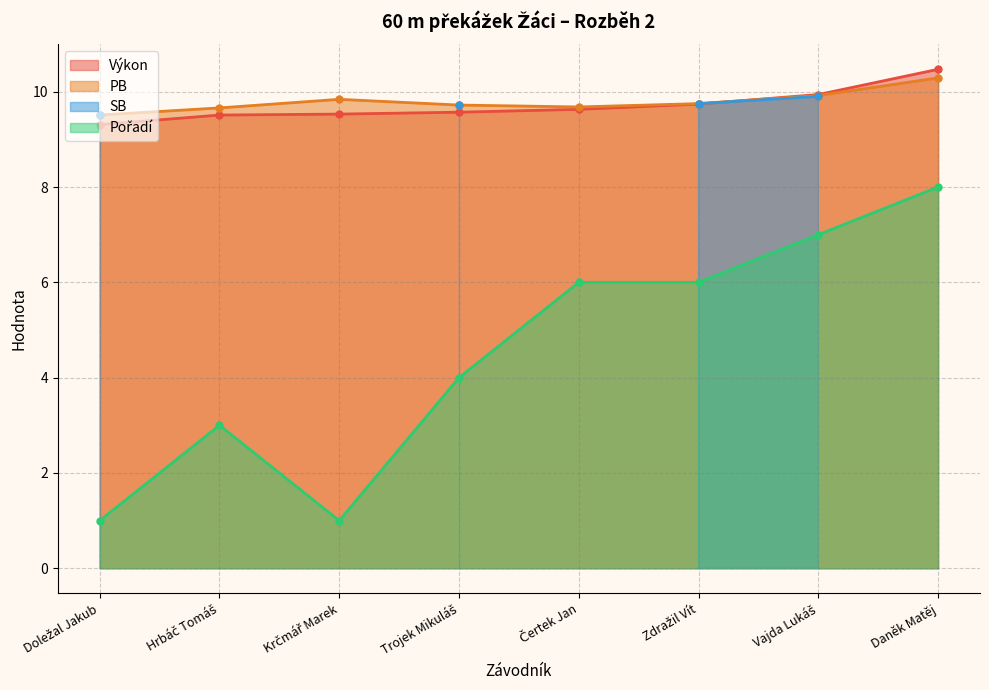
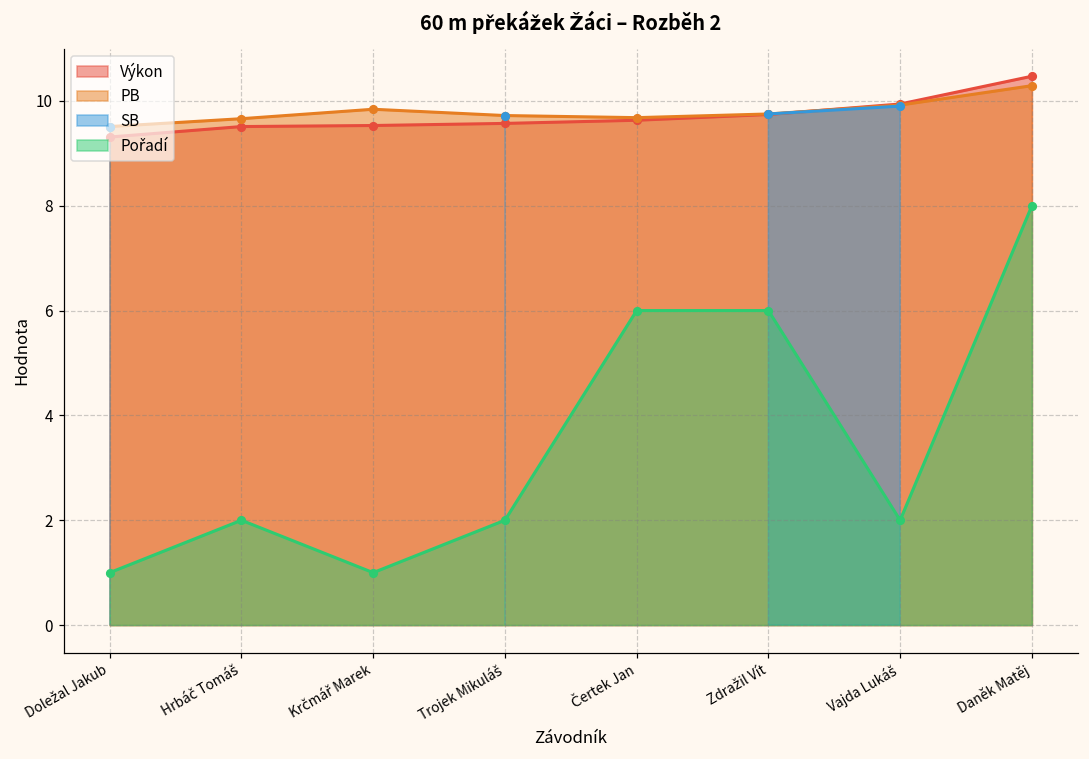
Pořadí, Hrbáč Tomáš: 3 -> 2
Pořadí, Trojek Mikuláš: 4 -> 2
Pořadí, Vajda Lukáš: 7 -> 2
